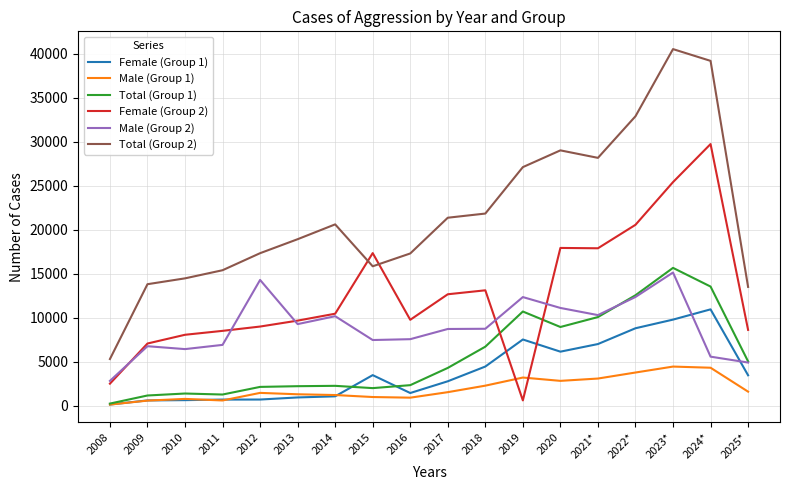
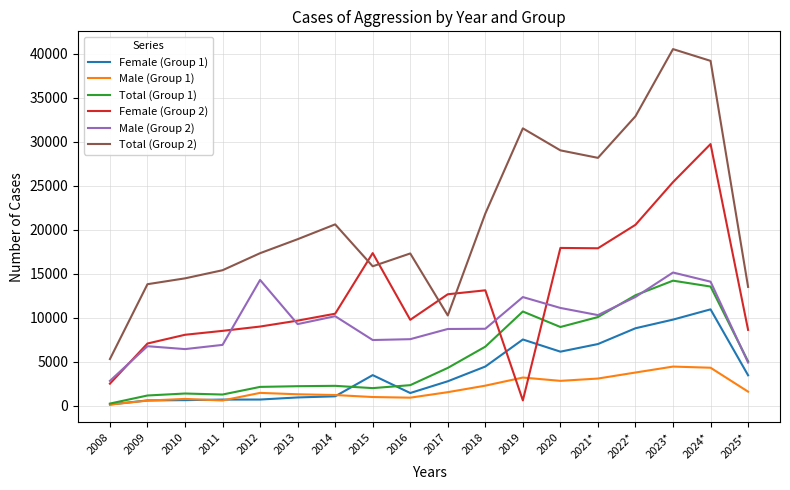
Total (Group 2), 2017: 21000 -> 10000
Total (Group 2), 2019: 27000 -> 32000
Total (Group 1), 2023*: 16000 -> 14000
Male (Group 2), 2024*: 6000 -> 14000
